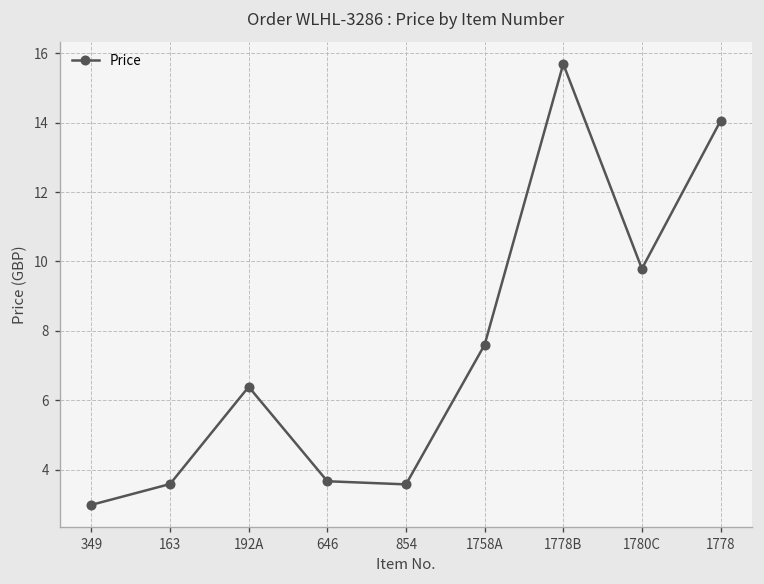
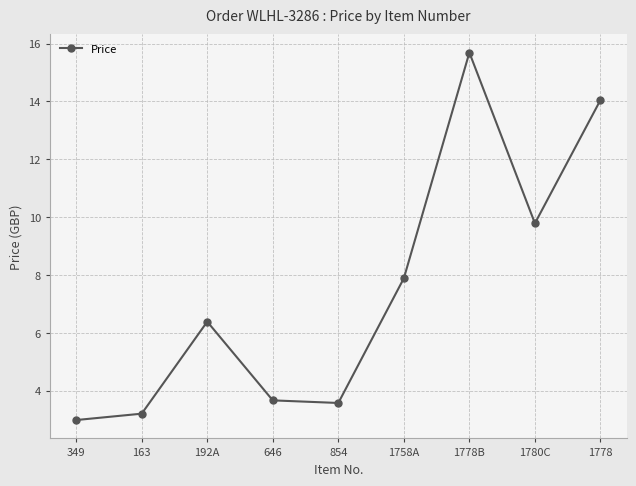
163: 3.6 -> 3.2
1758A: 7.6 -> 7.9
